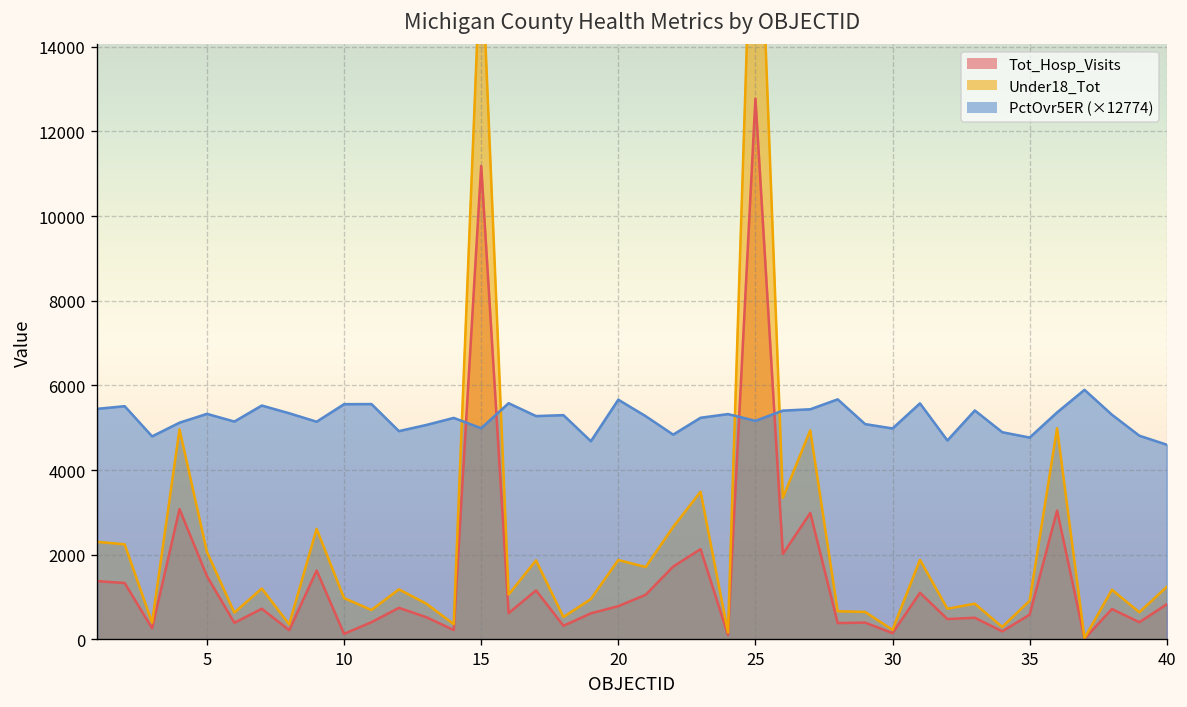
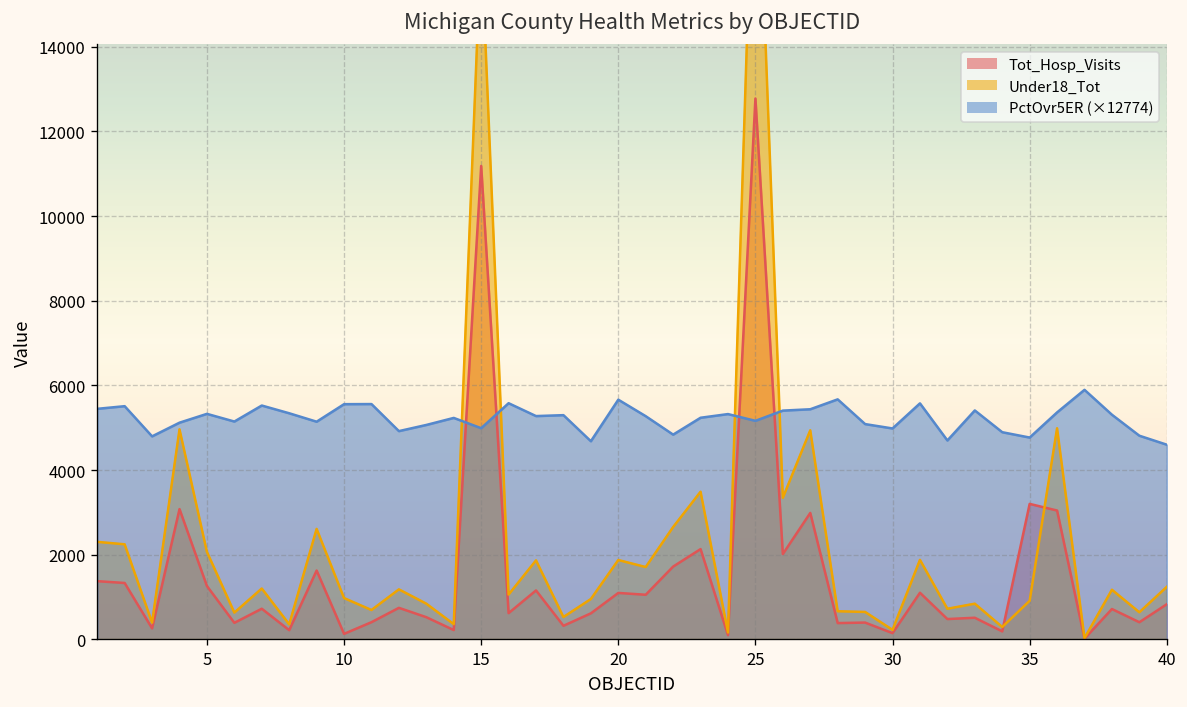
Tot_Hosp_Visits, 5: 1500 -> 1300
Tot_Hosp_Visits, 20: 800 -> 1100
Tot_Hosp_Visits, 35: 600 -> 3200
